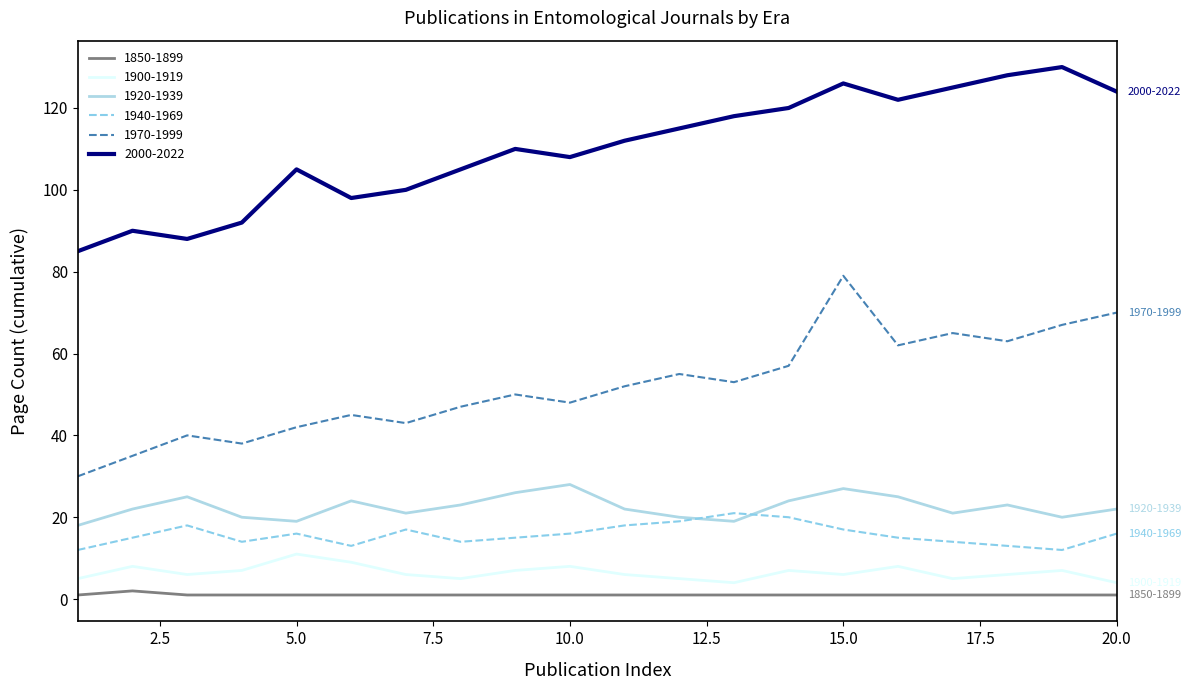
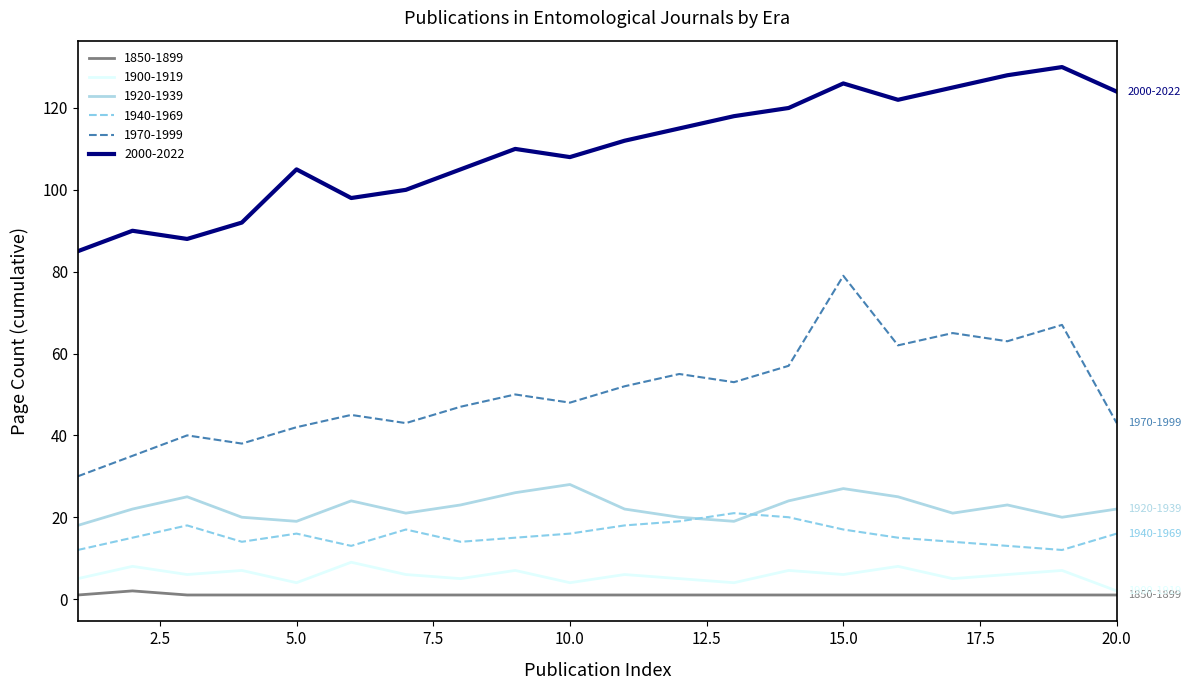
1900-1919, 5.0: 11 -> 4
1900-1919, 10.0: 8 -> 4
1900-1919, 20.0: 4 -> 2
1970-1999, 20.0: 70 -> 43
